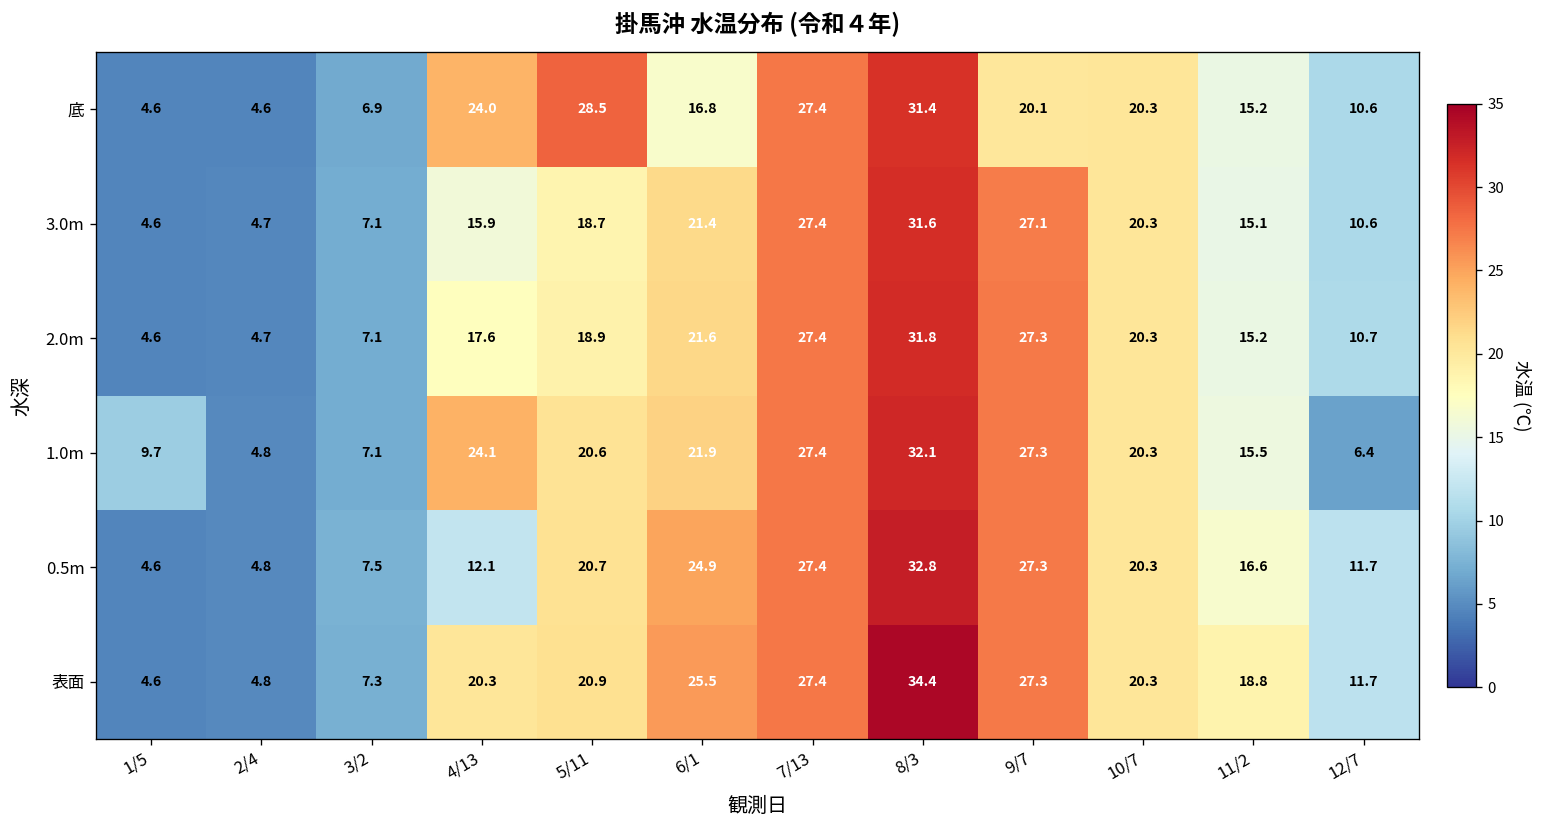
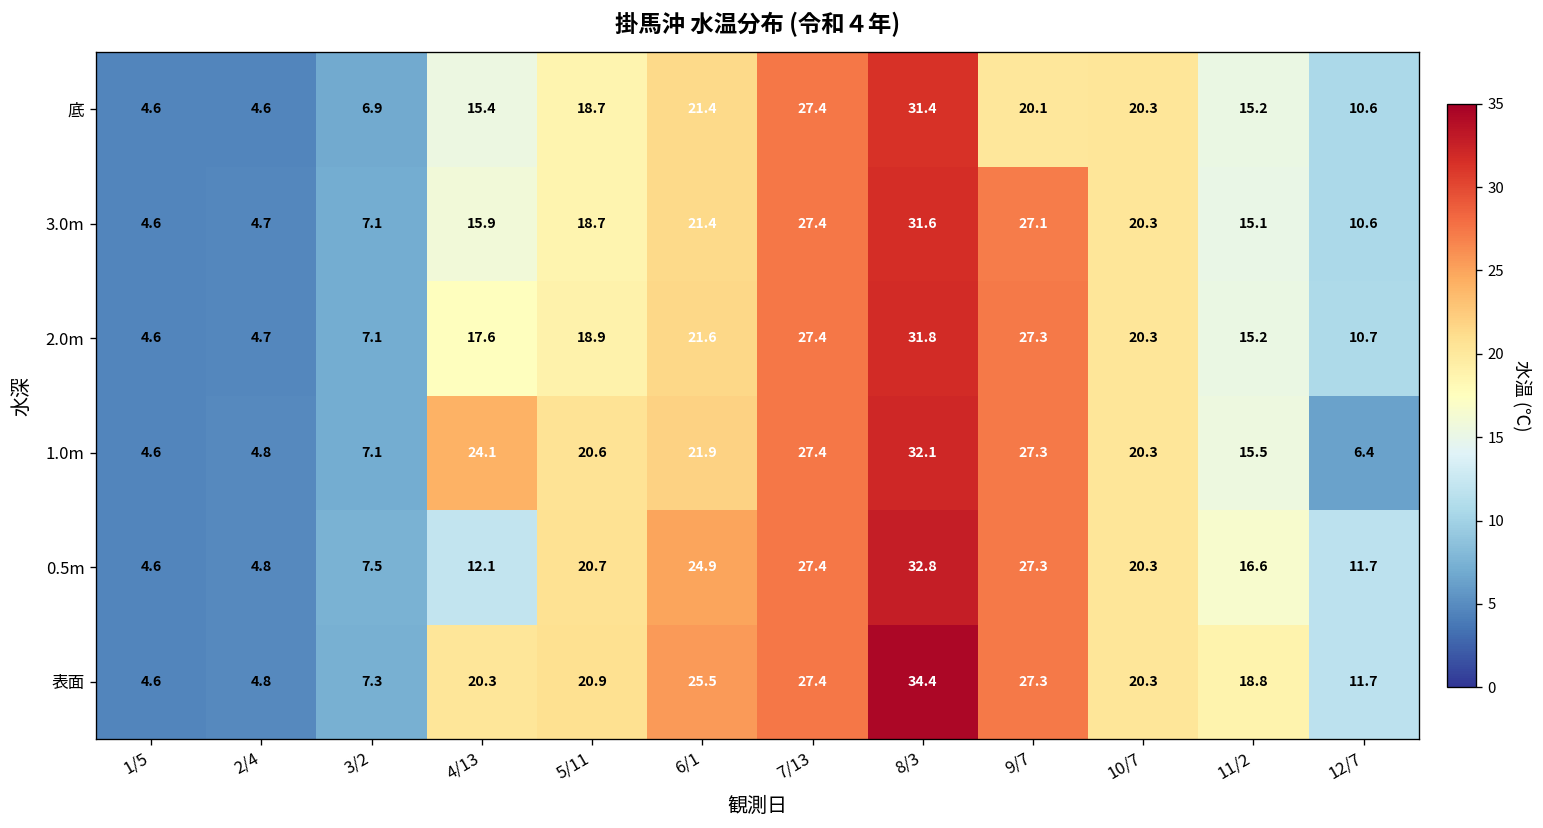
底, 4/13: 24.0 -> 15.4
底, 5/11: 28.5 -> 18.7
底, 6/1: 16.8 -> 21.4
1.0m, 1/5: 9.7 -> 4.6
